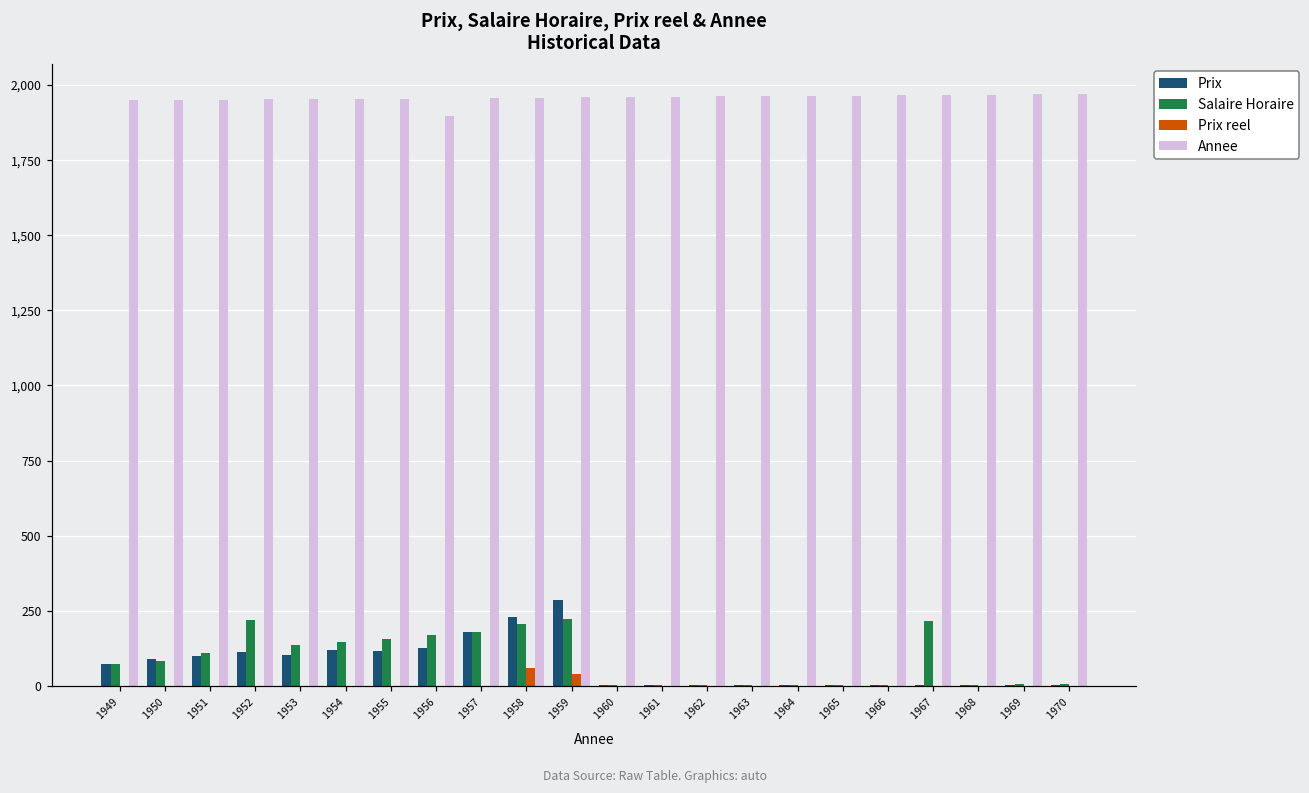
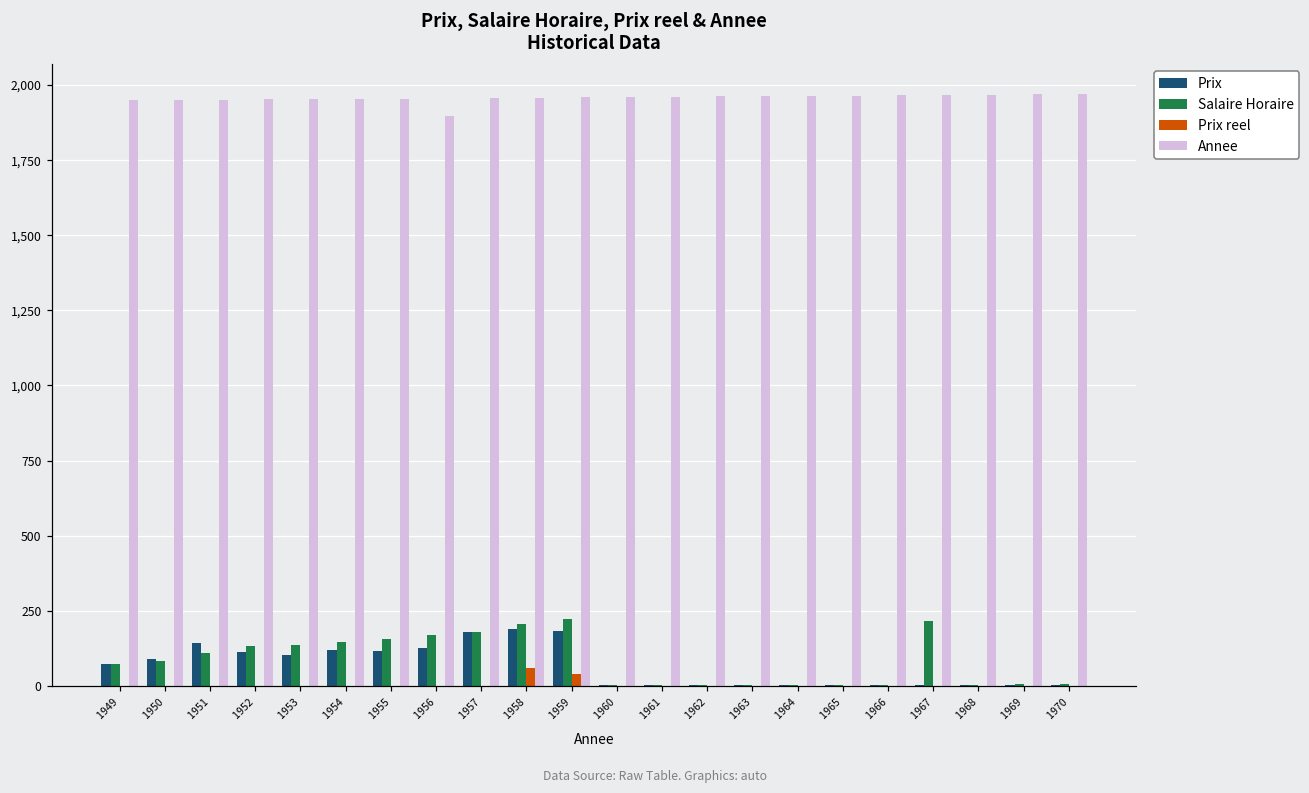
Prix, 1951: 100 -> 140
Salaire Horaire, 1952: 220 -> 130
Prix, 1958: 230 -> 190
Prix, 1959: 290 -> 180
